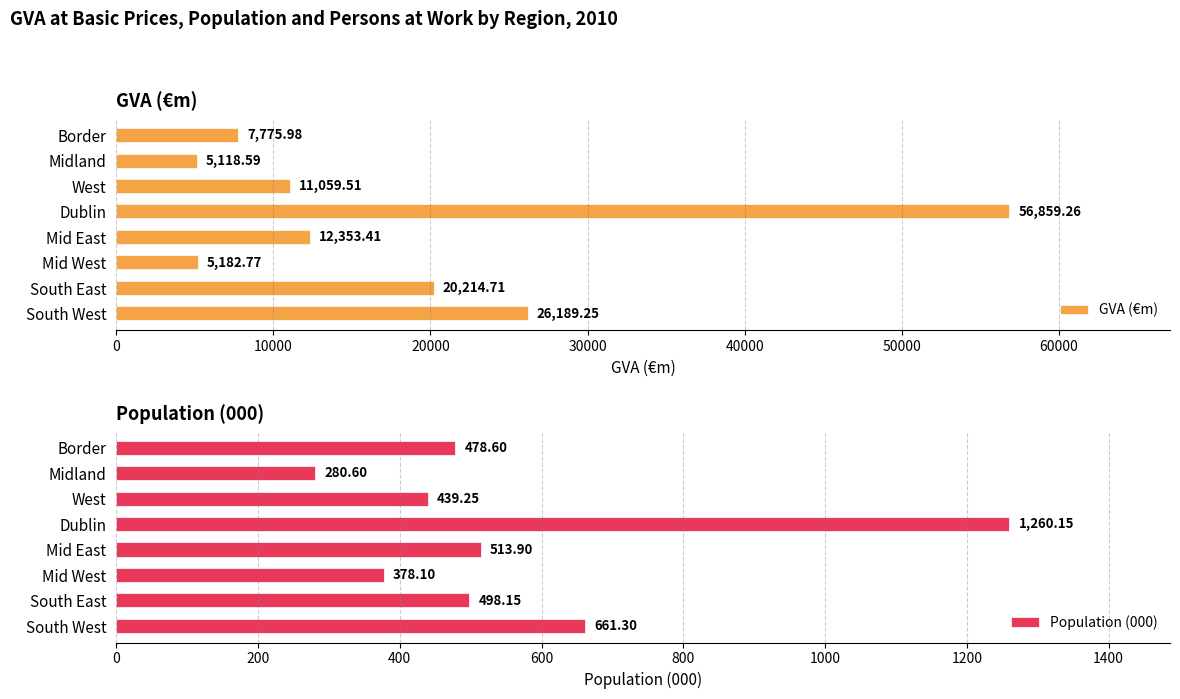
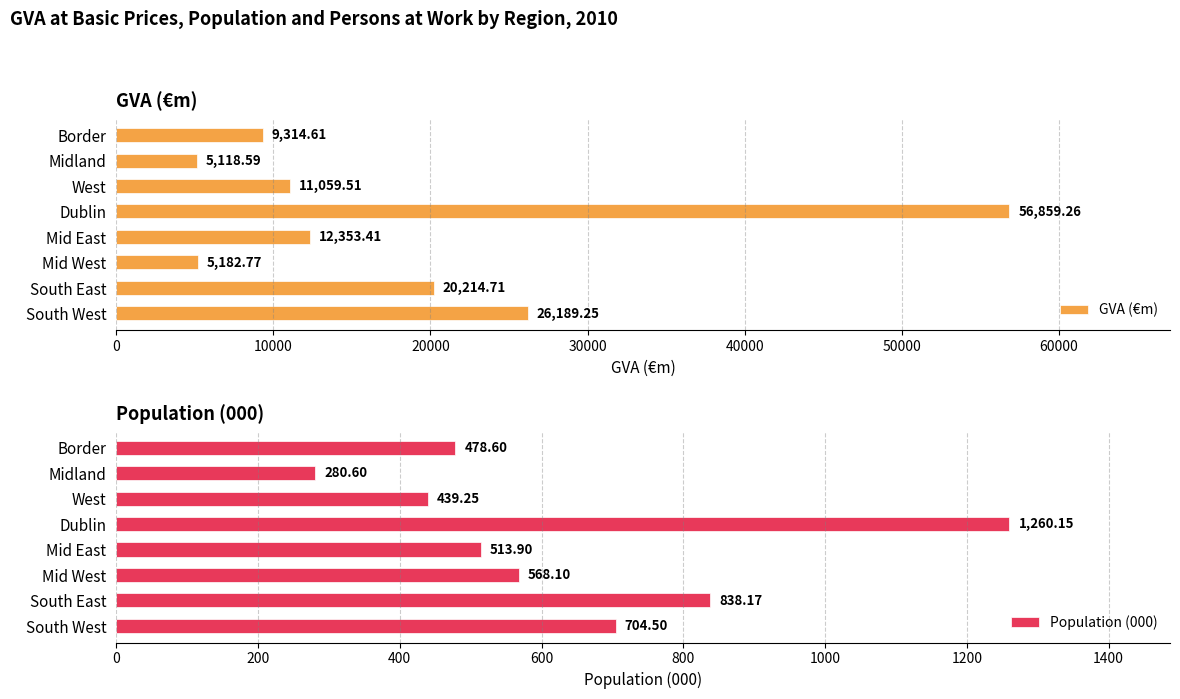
GVA (€m), Border: 7,775.98 -> 9,314.61
Population (000), Mid West: 378.10 -> 568.10
Population (000), South East: 498.15 -> 838.17
Population (000), South West: 661.30 -> 704.50
